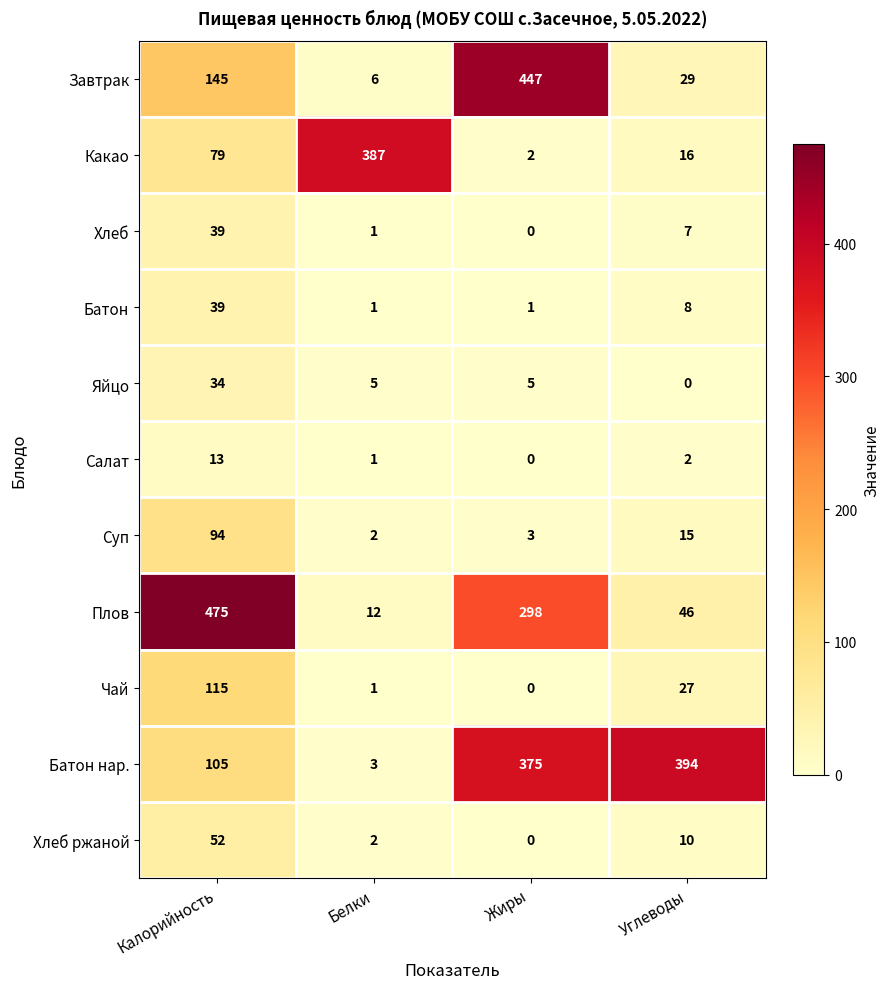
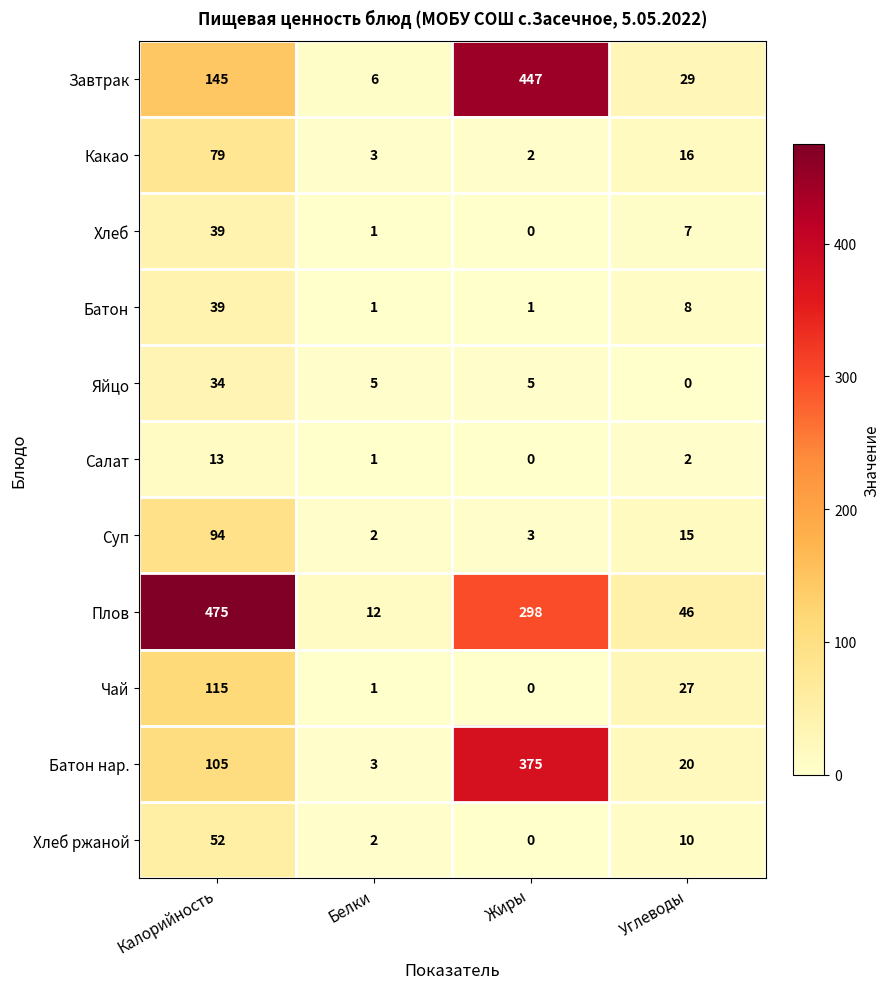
Какао, Белки: 387 -> 3
Батон нар., Углеводы: 394 -> 20
